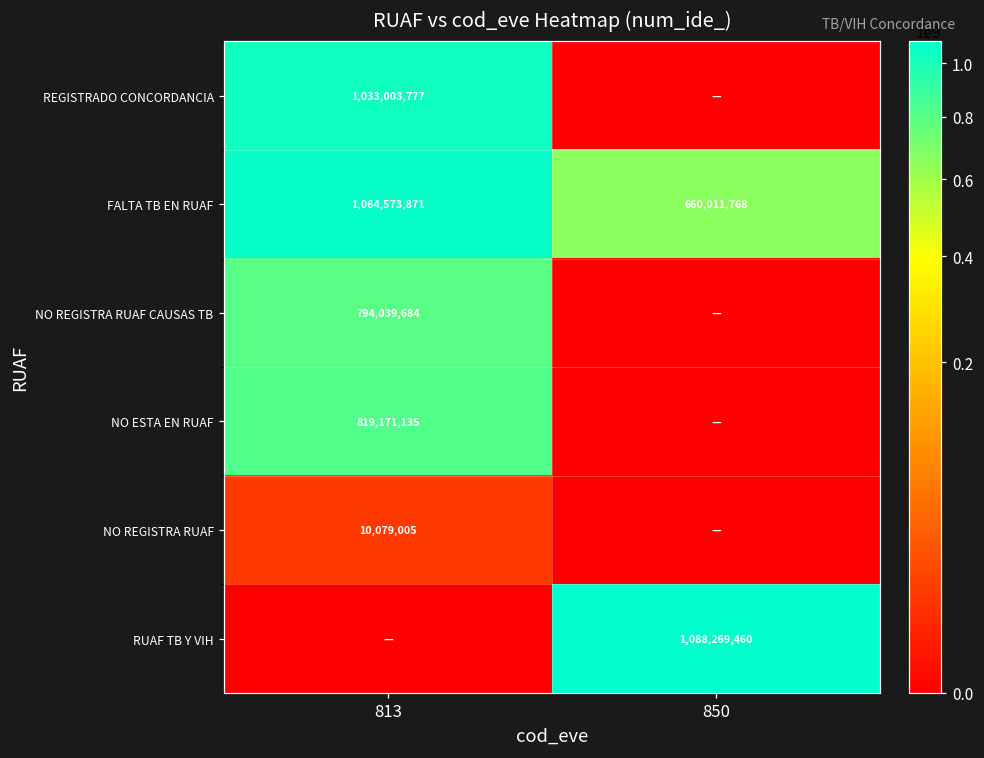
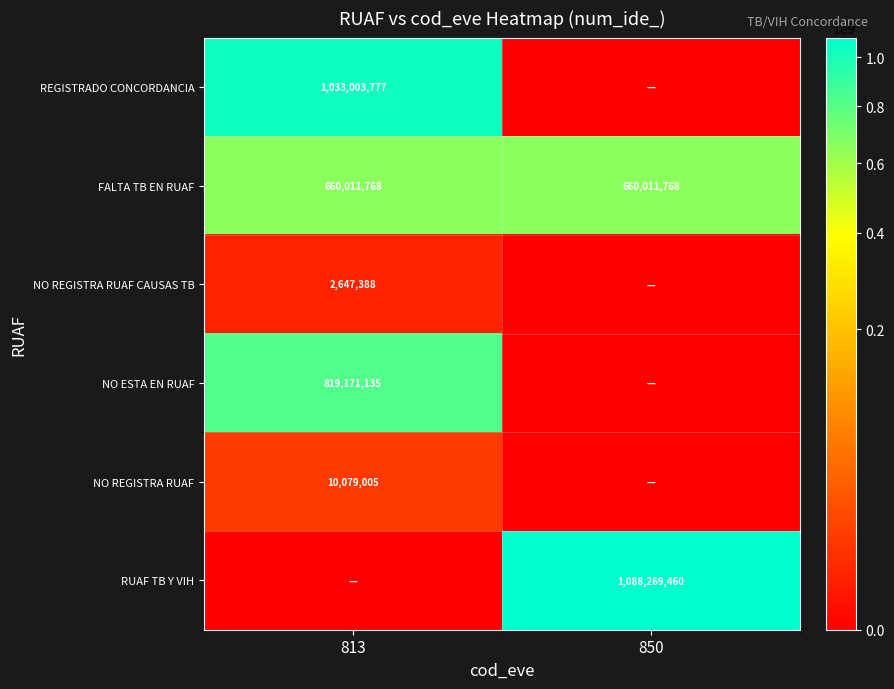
FALTA TB EN RUAF, 813: 1,064,573,871 -> 660,011,768
NO REGISTRA RUAF CAUSAS TB, 813: 794,039,684 -> 2,647,388
